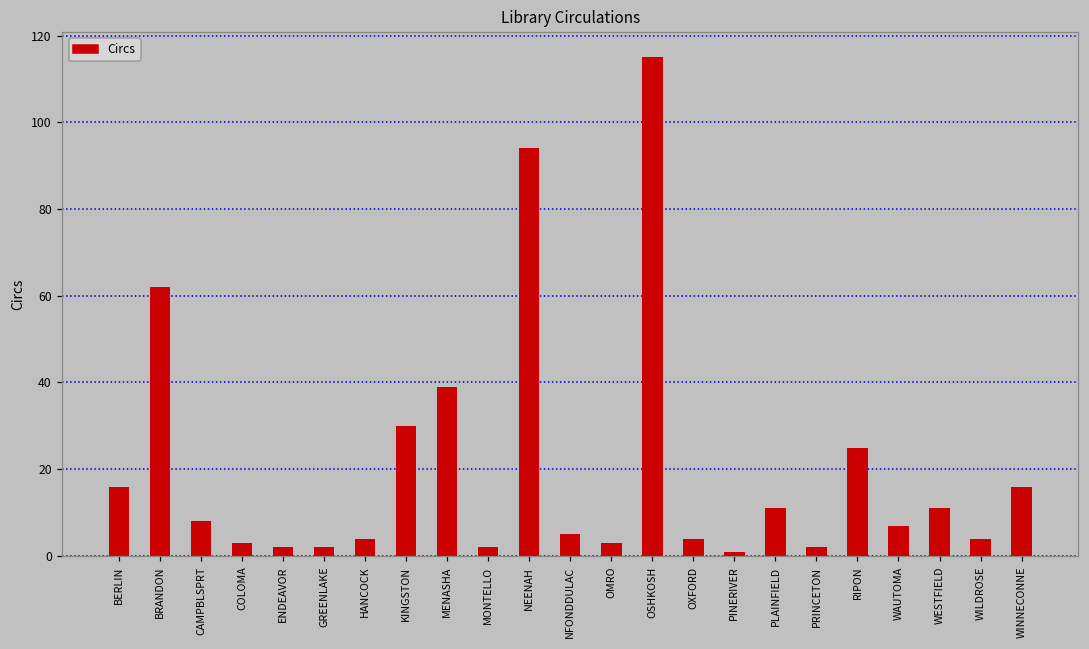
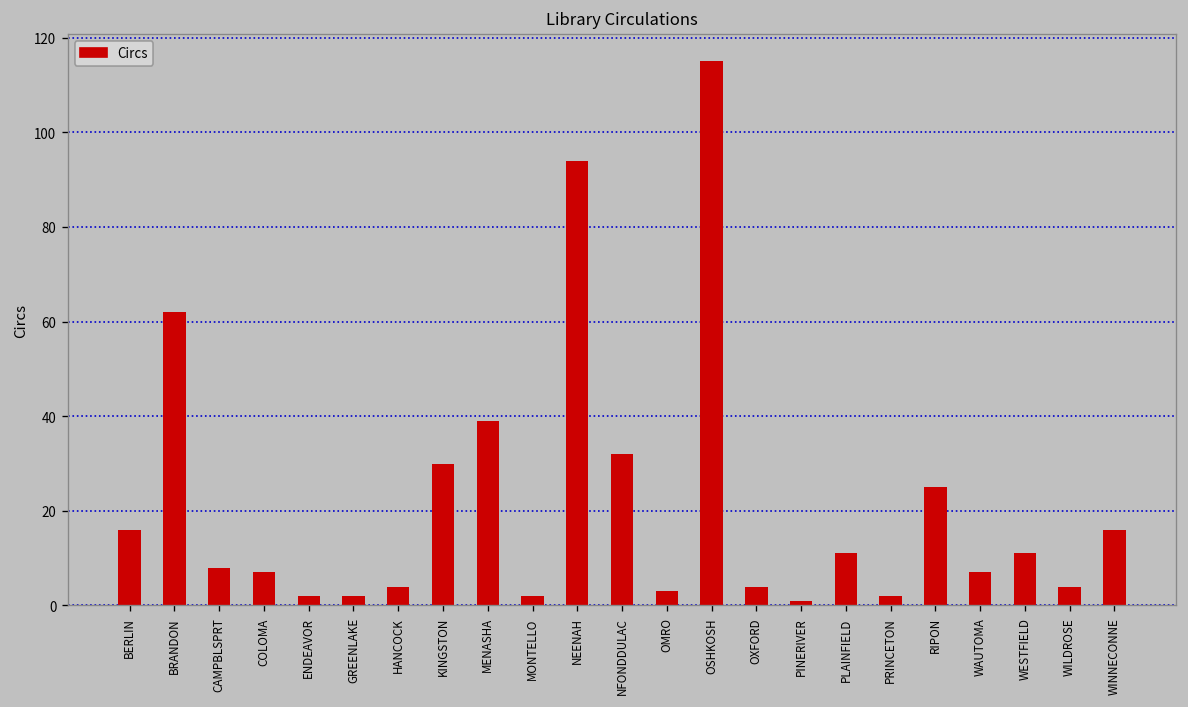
COLOMA: 3 -> 7
NFONDDULAC: 5 -> 32
